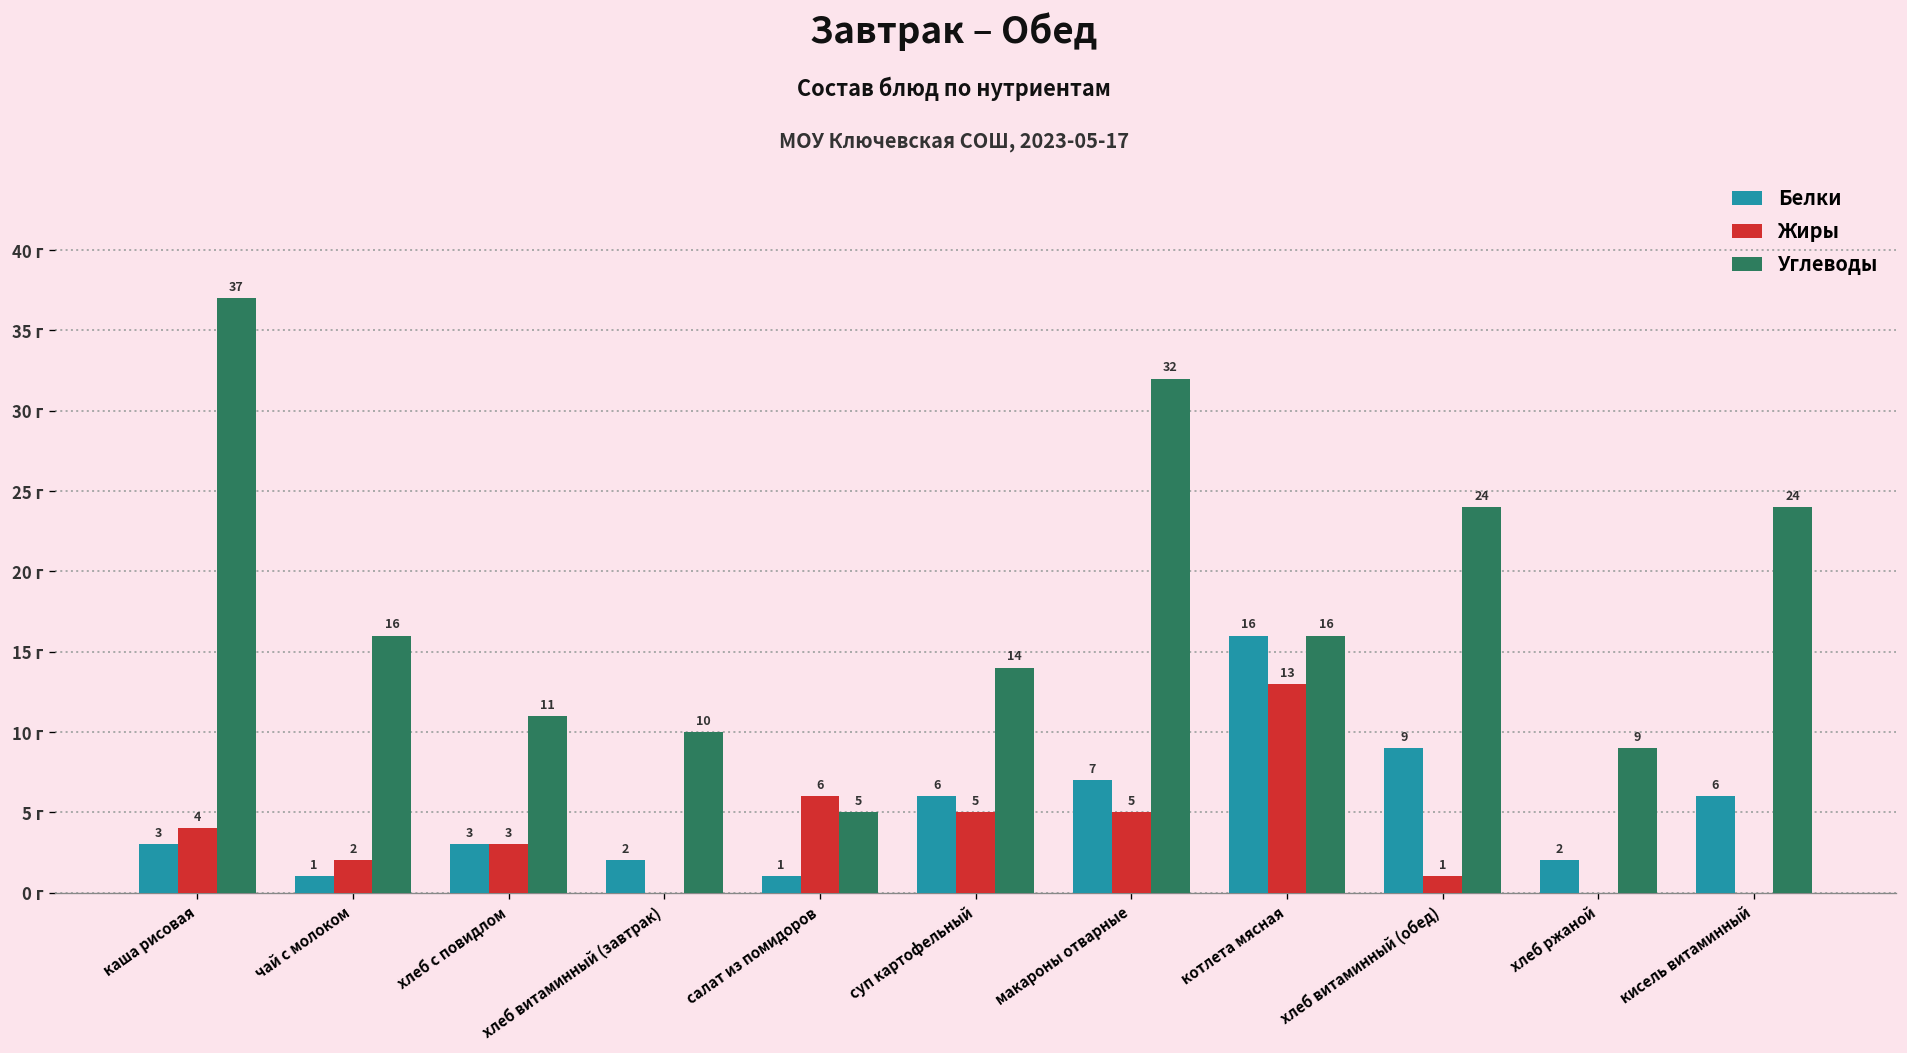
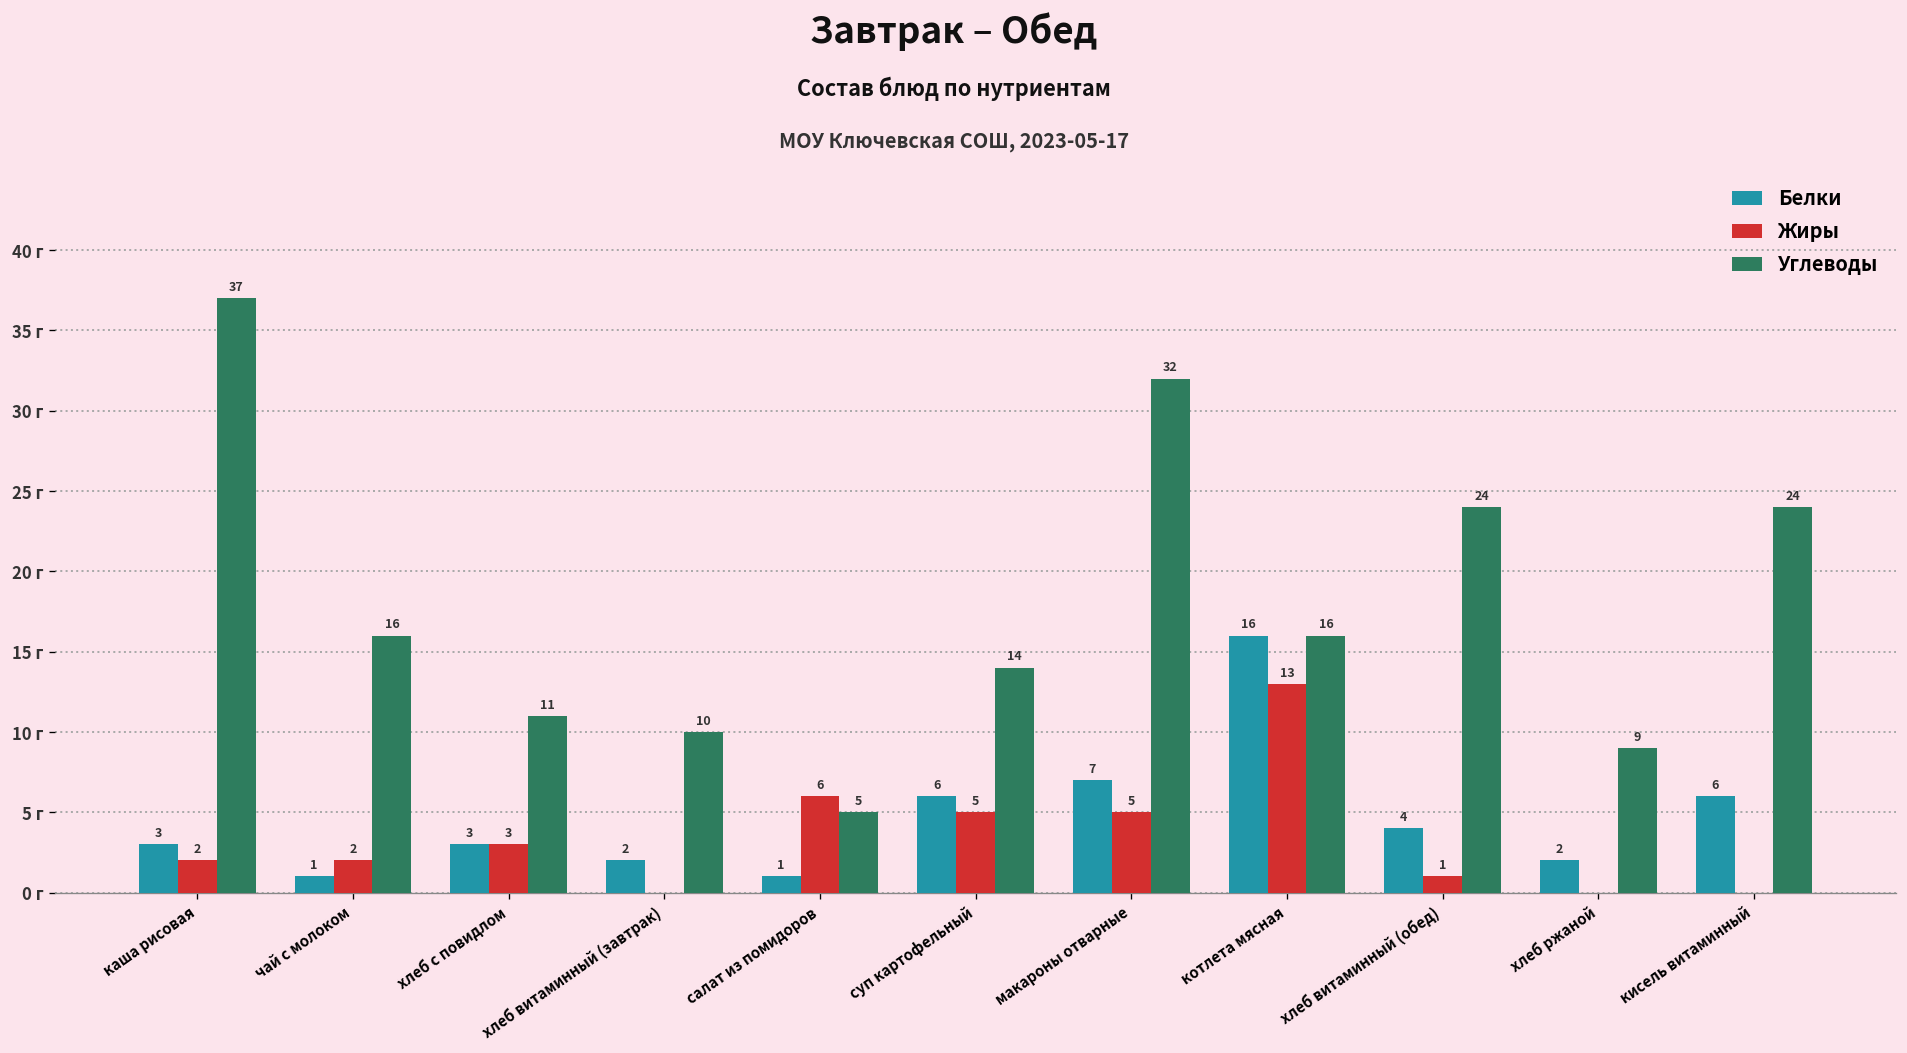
Жиры, каша рисовая: 4 -> 2
Белки, хлеб витаминный (обед): 9 -> 4
